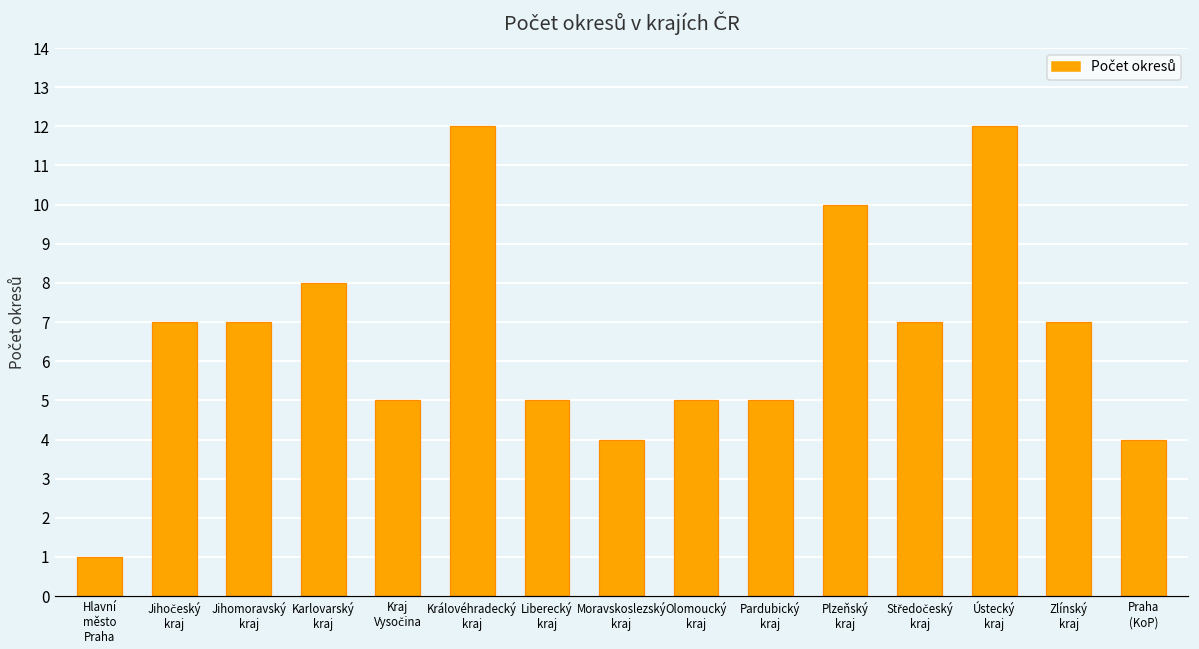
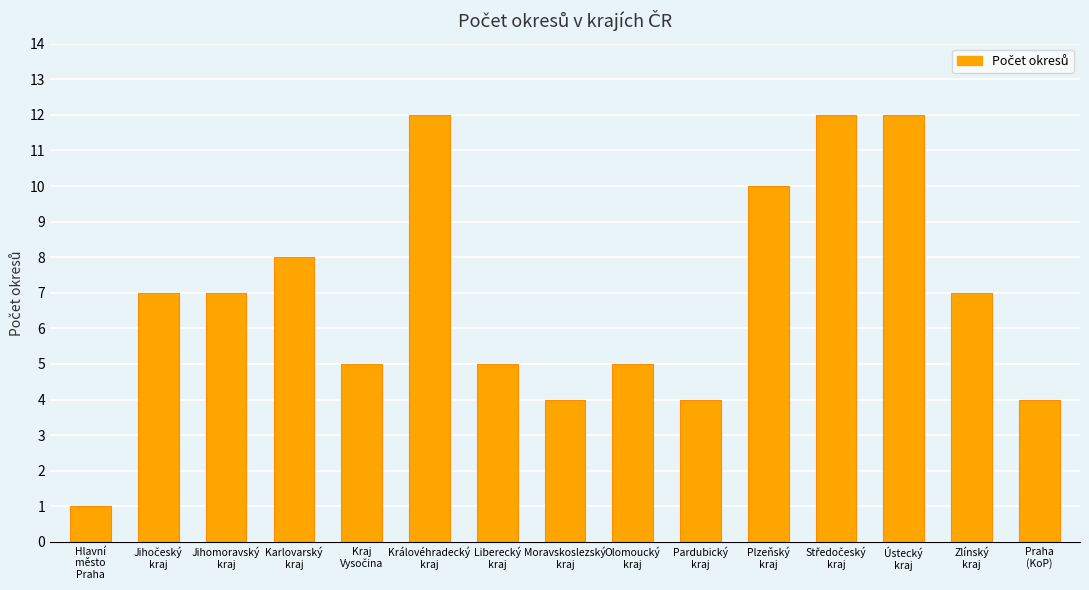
Pardubický kraj: 5 -> 4
Středočeský kraj: 7 -> 12
